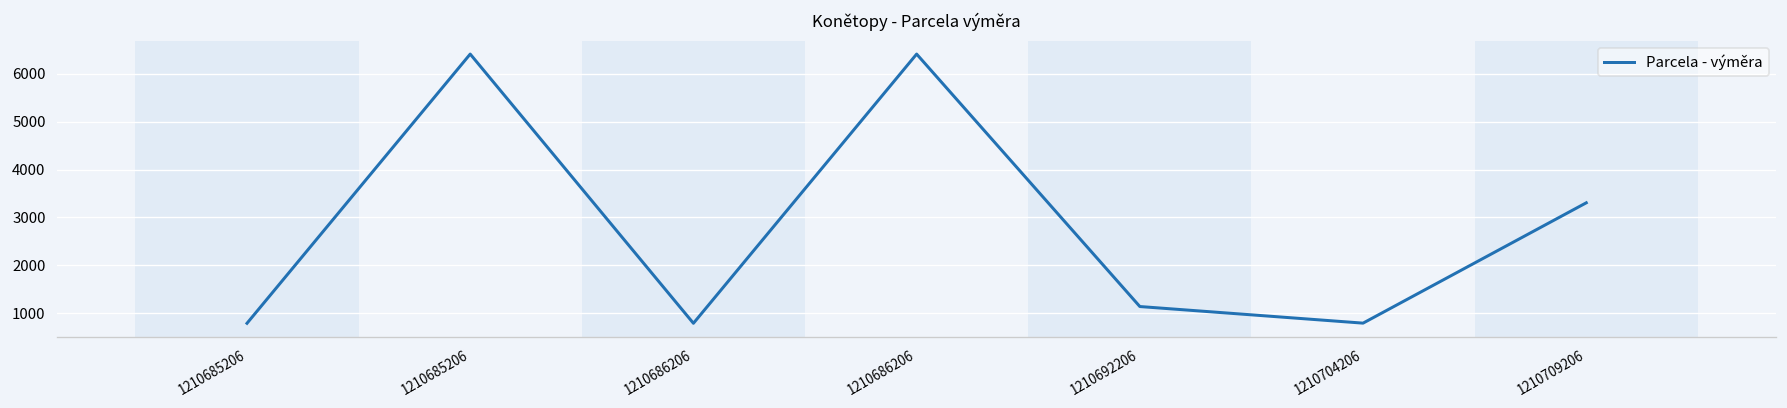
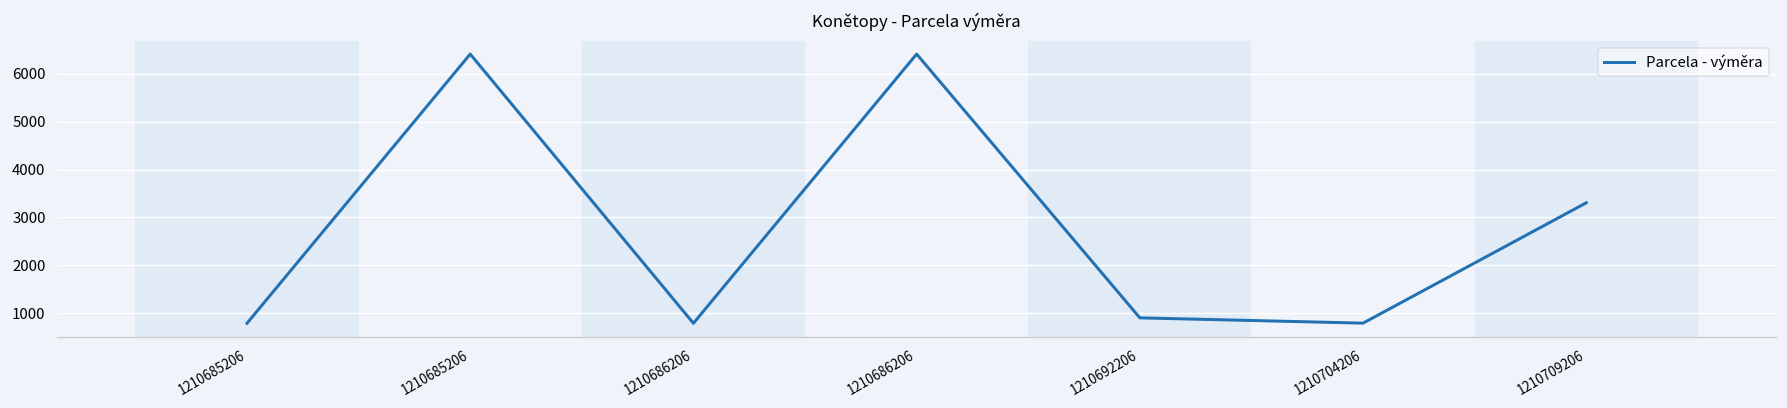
1210692206: 1100 -> 900
